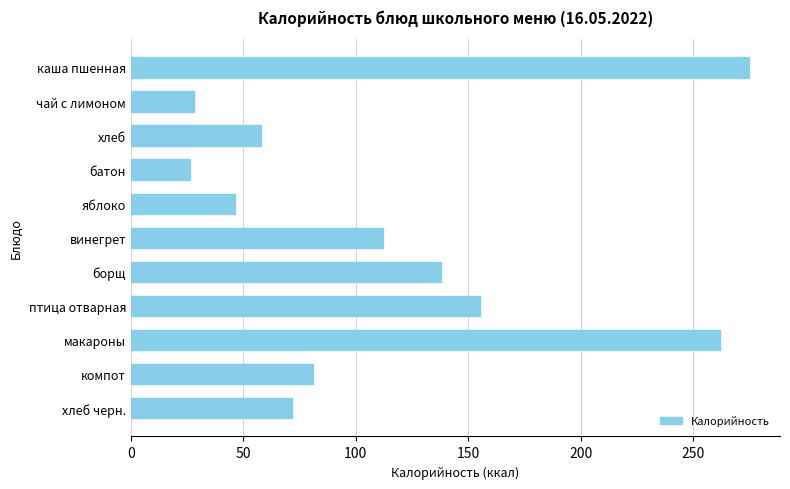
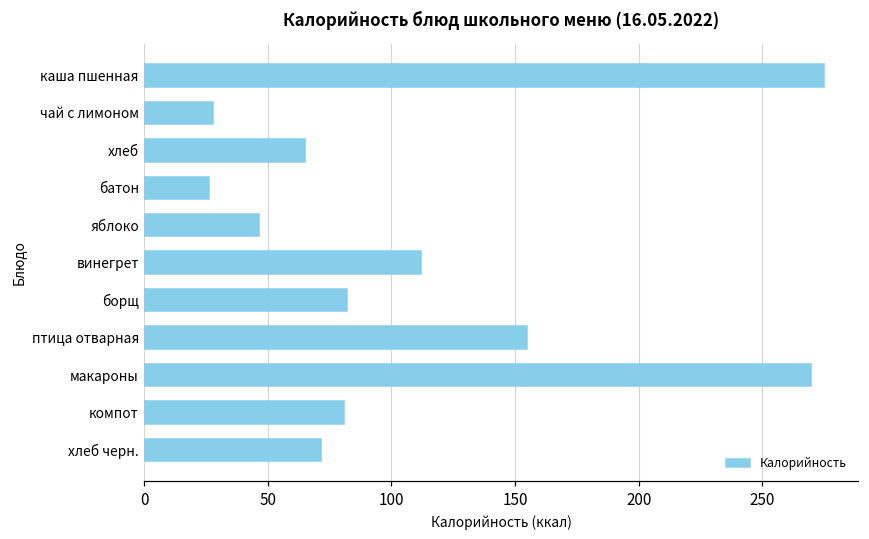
хлеб: 58 -> 65
борщ: 138 -> 82
макароны: 262 -> 270
